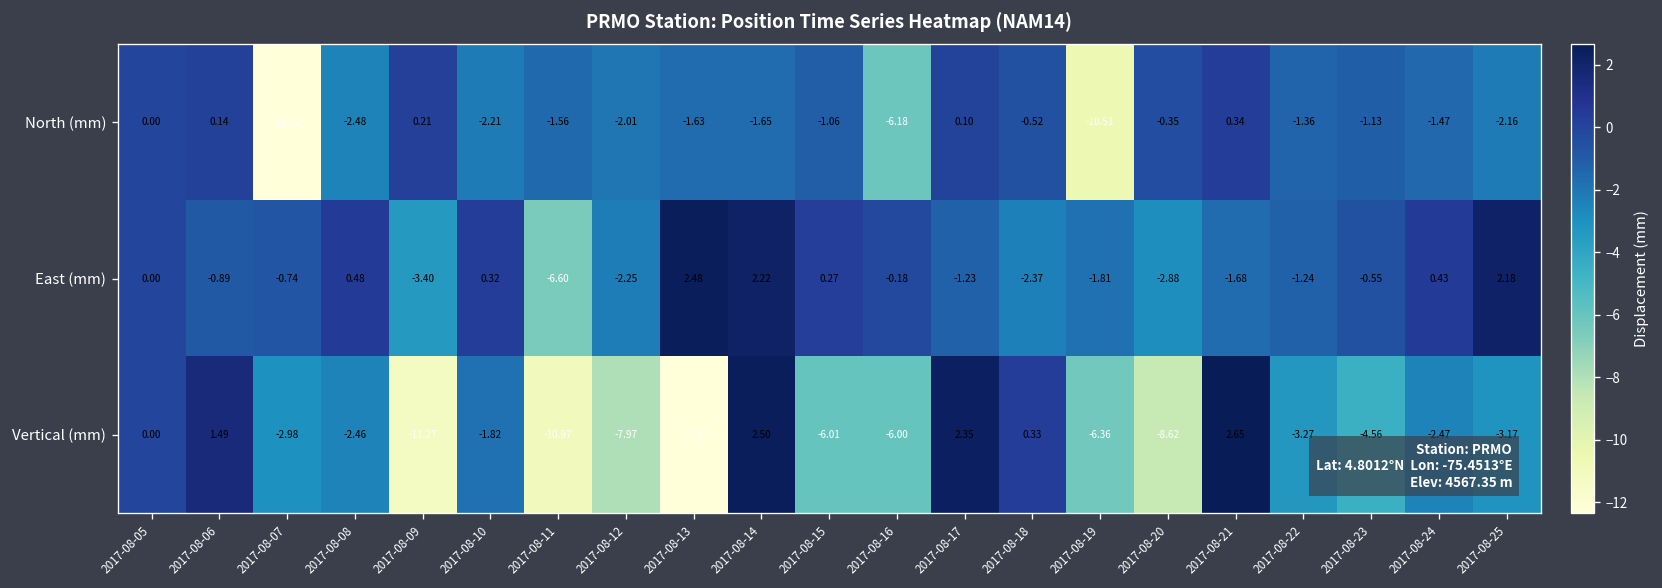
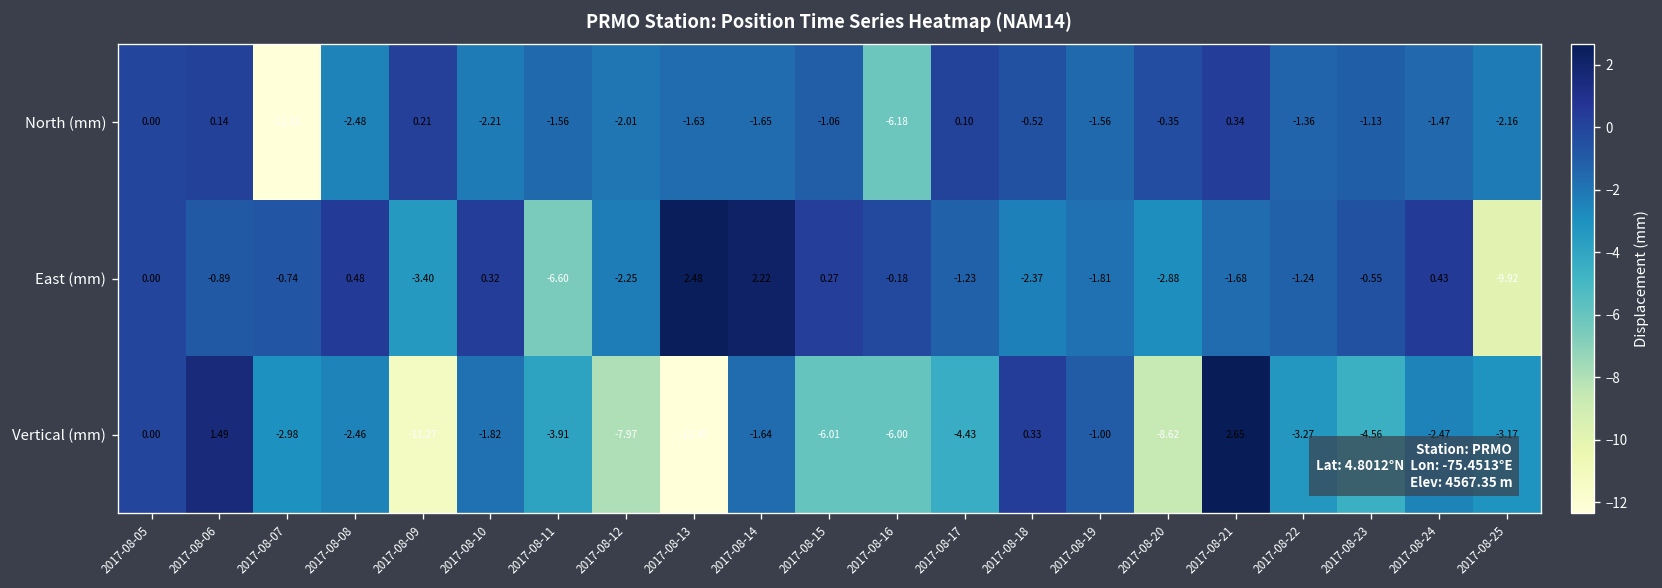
North (mm), 2017-08-19: -10.51 -> -1.56
East (mm), 2017-08-25: 2.18 -> -9.92
Vertical (mm), 2017-08-11: -10.97 -> -3.91
Vertical (mm), 2017-08-14: 2.50 -> -1.64
Vertical (mm), 2017-08-17: 2.35 -> -4.43
Vertical (mm), 2017-08-19: -6.36 -> -1.00
